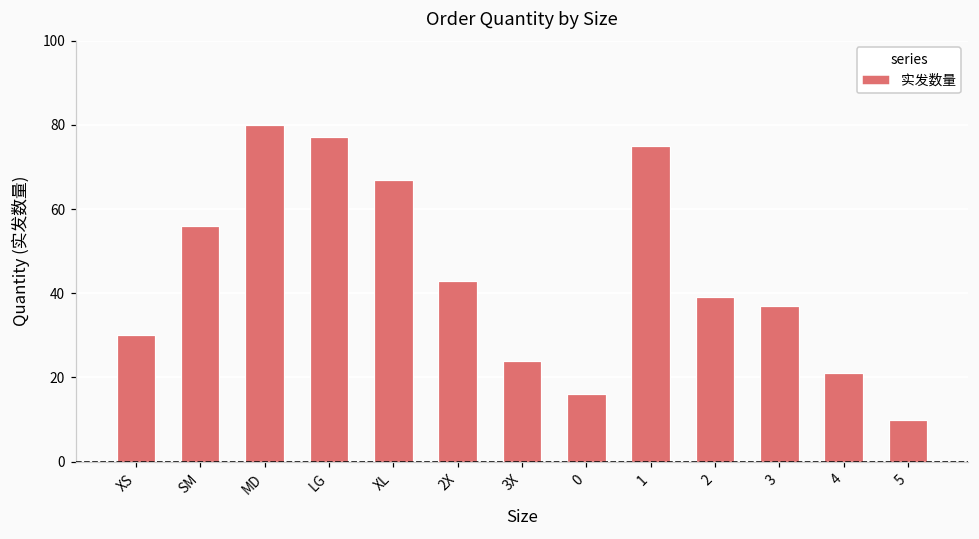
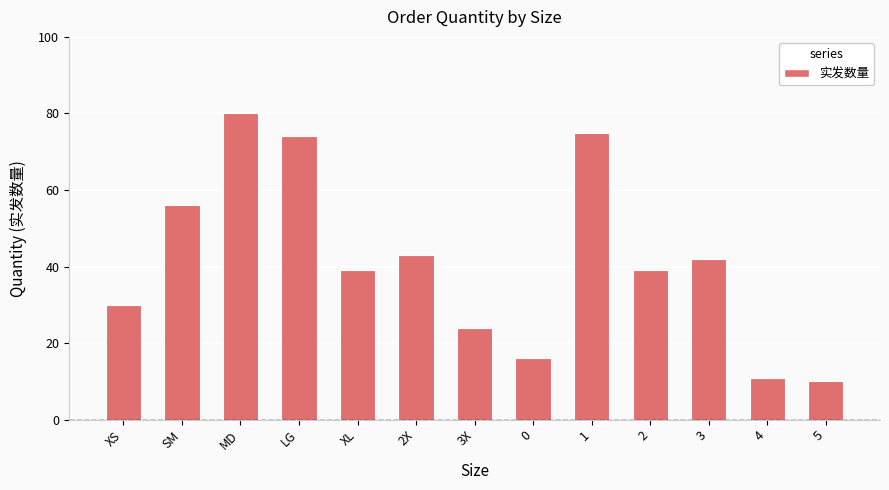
LG: 77 -> 74
XL: 67 -> 39
3: 37 -> 42
4: 21 -> 11
